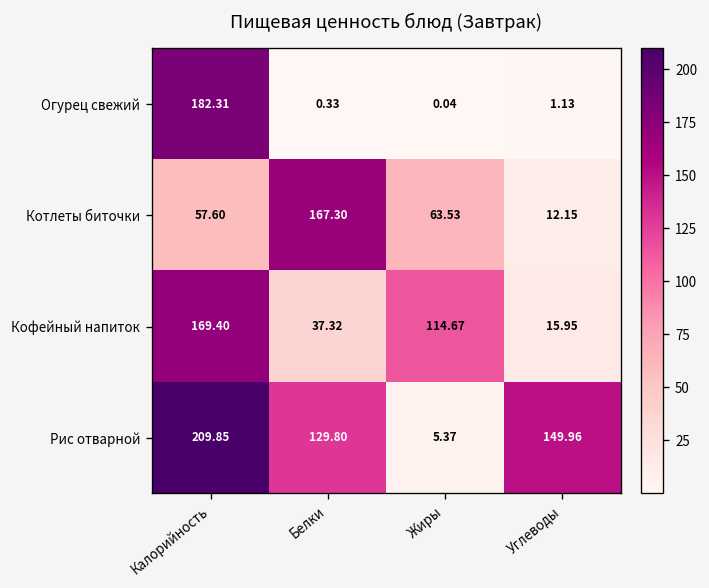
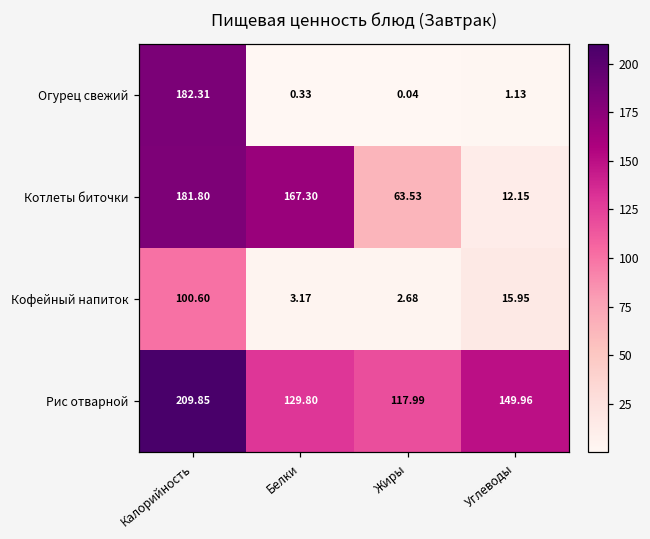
Котлеты биточки, Калорийность: 57.60 -> 181.80
Кофейный напиток, Калорийность: 169.40 -> 100.60
Кофейный напиток, Белки: 37.32 -> 3.17
Кофейный напиток, Жиры: 114.67 -> 2.68
Рис отварной, Жиры: 5.37 -> 117.99
